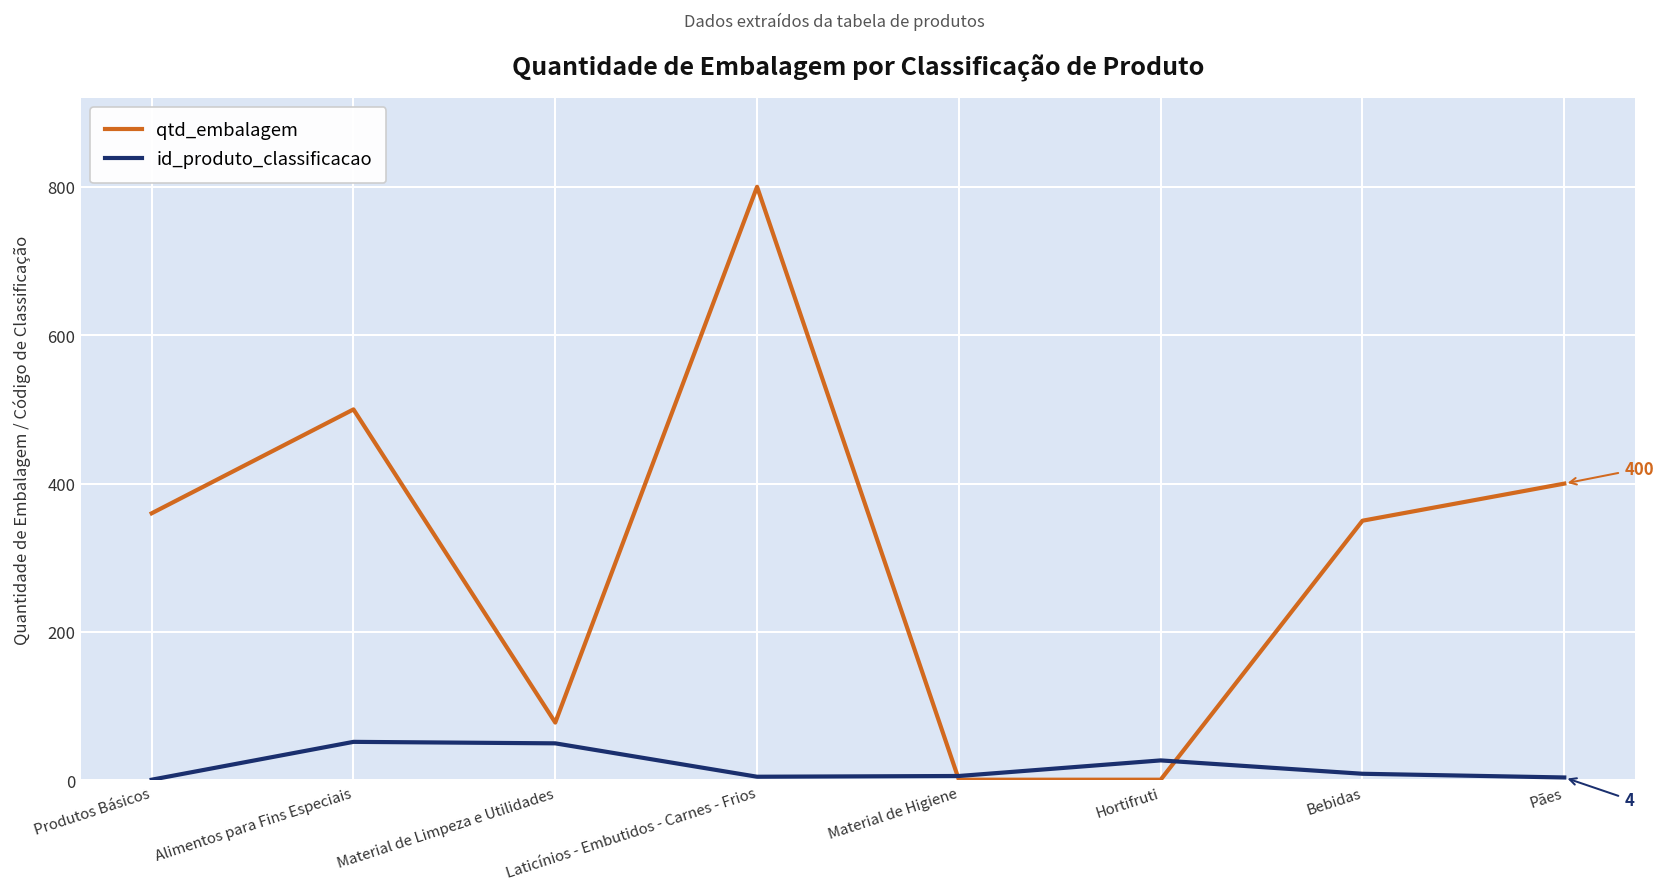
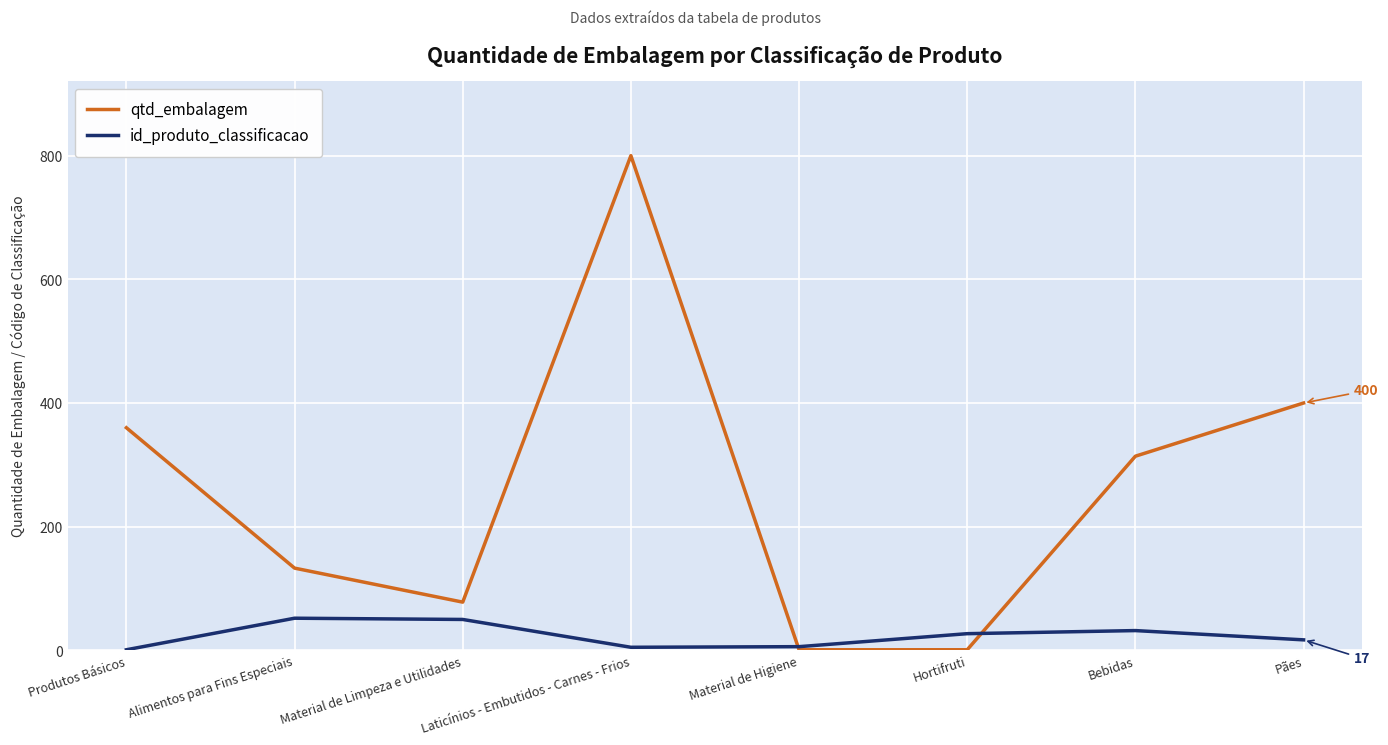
qtd_embalagem, Alimentos para Fins Especiais: 500 -> 130
qtd_embalagem, Bebidas: 350 -> 310
id_produto_classificacao, Bebidas: 10 -> 30
id_produto_classificacao, Pães: 4 -> 17
